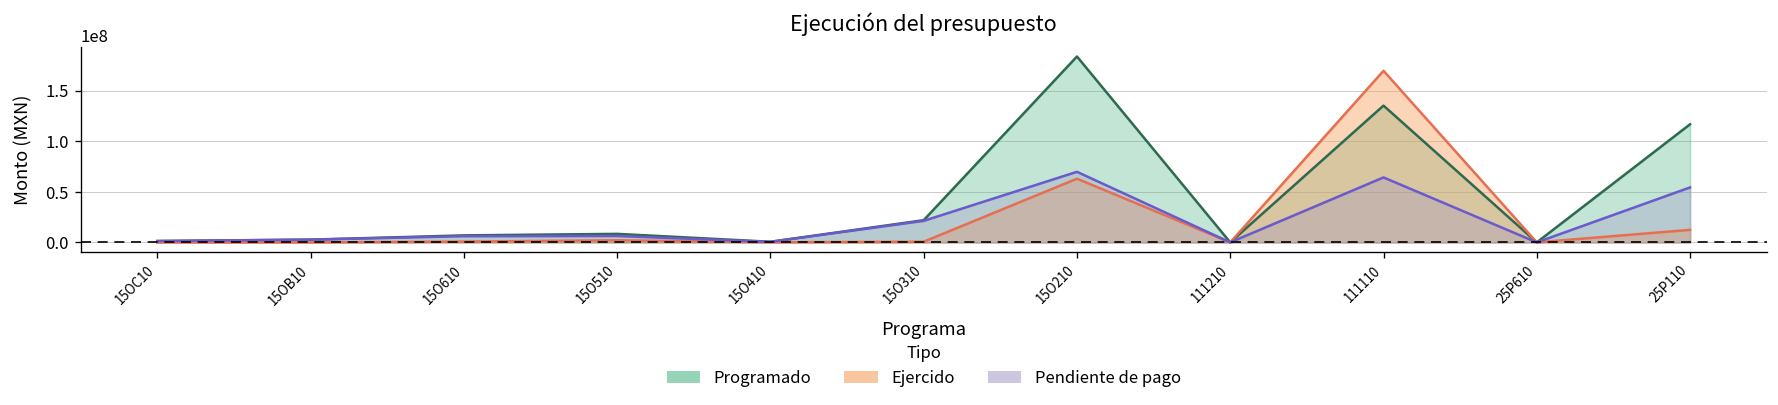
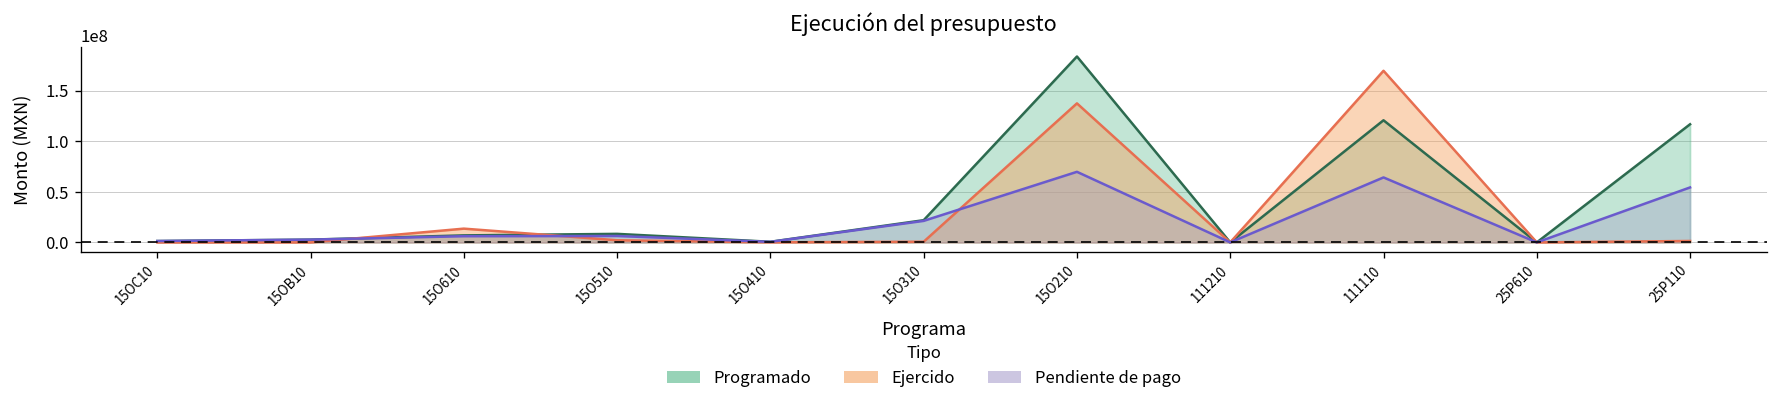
Ejercido, 15O610: 0 -> 10000000
Ejercido, 15O210: 60000000 -> 140000000
Programado, 111110: 140000000 -> 120000000
Ejercido, 25P110: 10000000 -> 0
